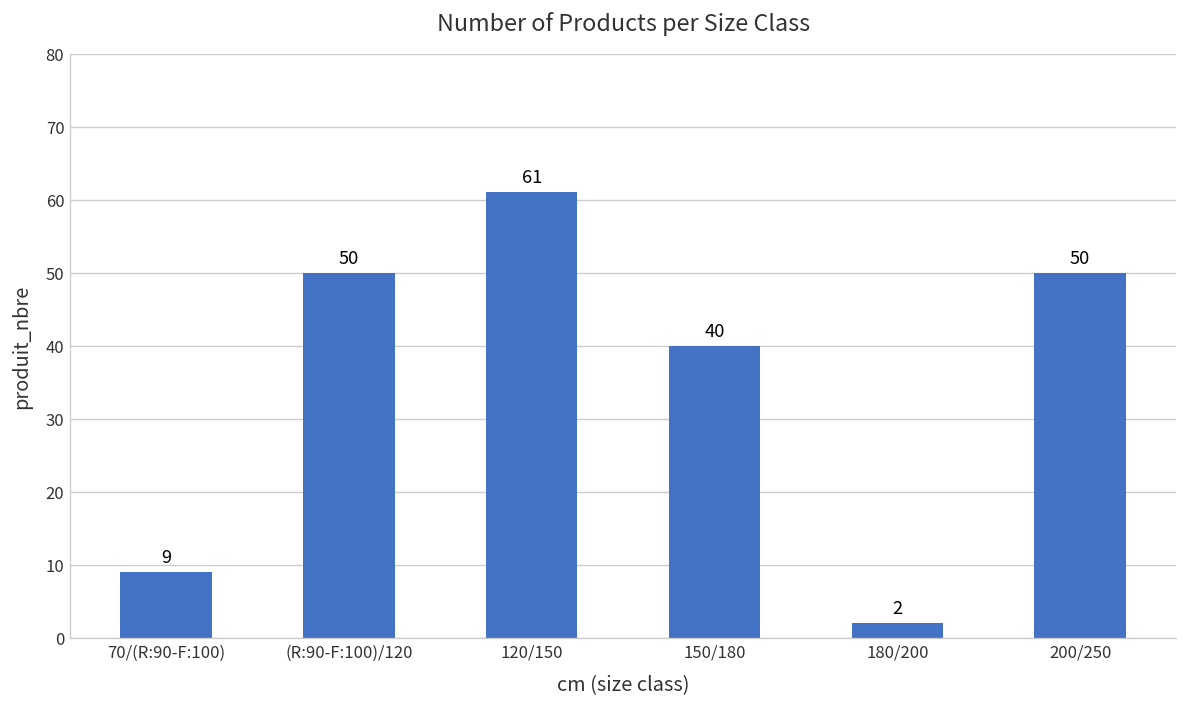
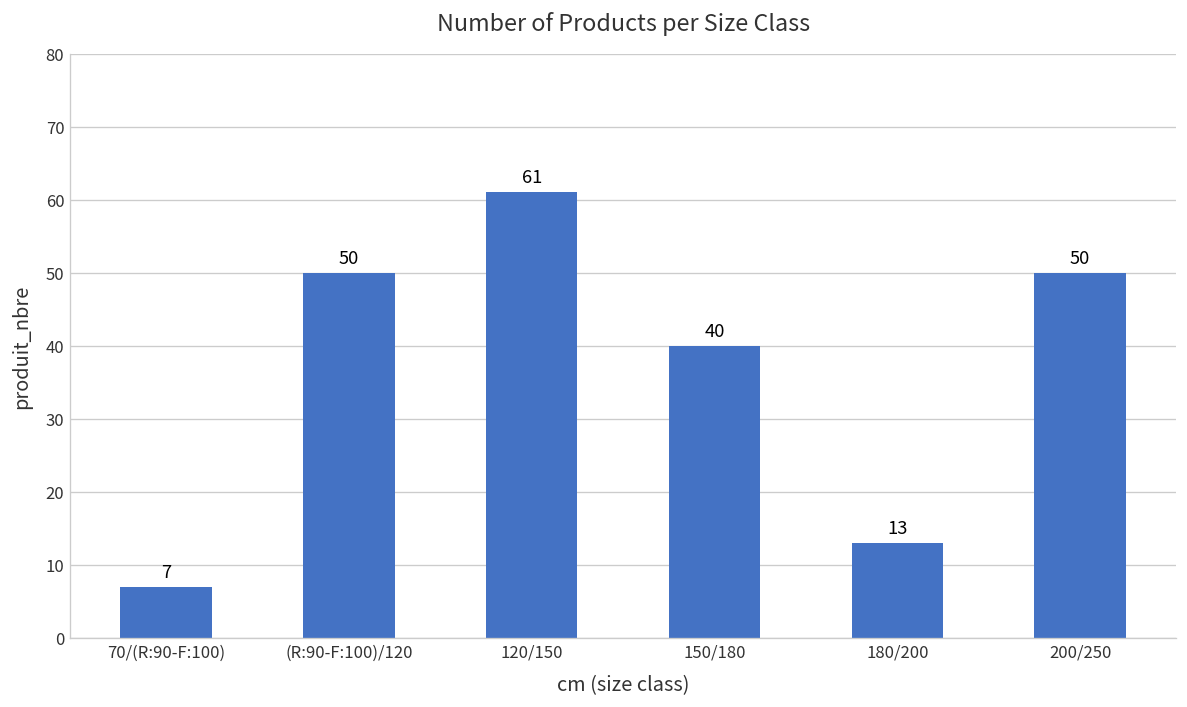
70/(R:90-F:100): 9 -> 7
180/200: 2 -> 13
